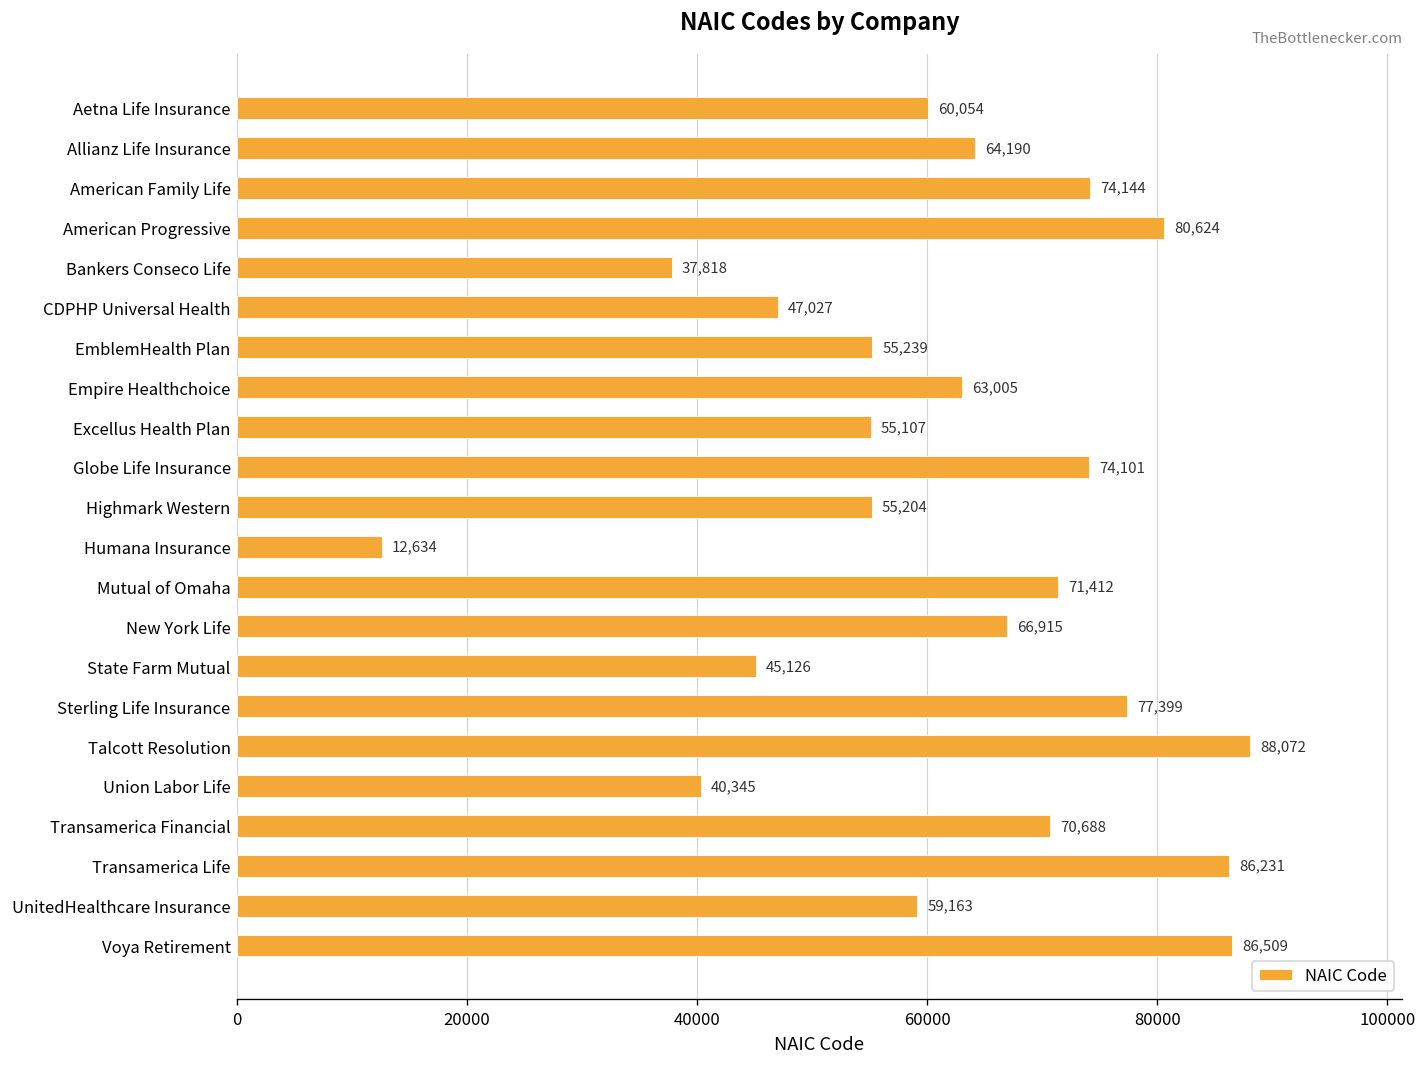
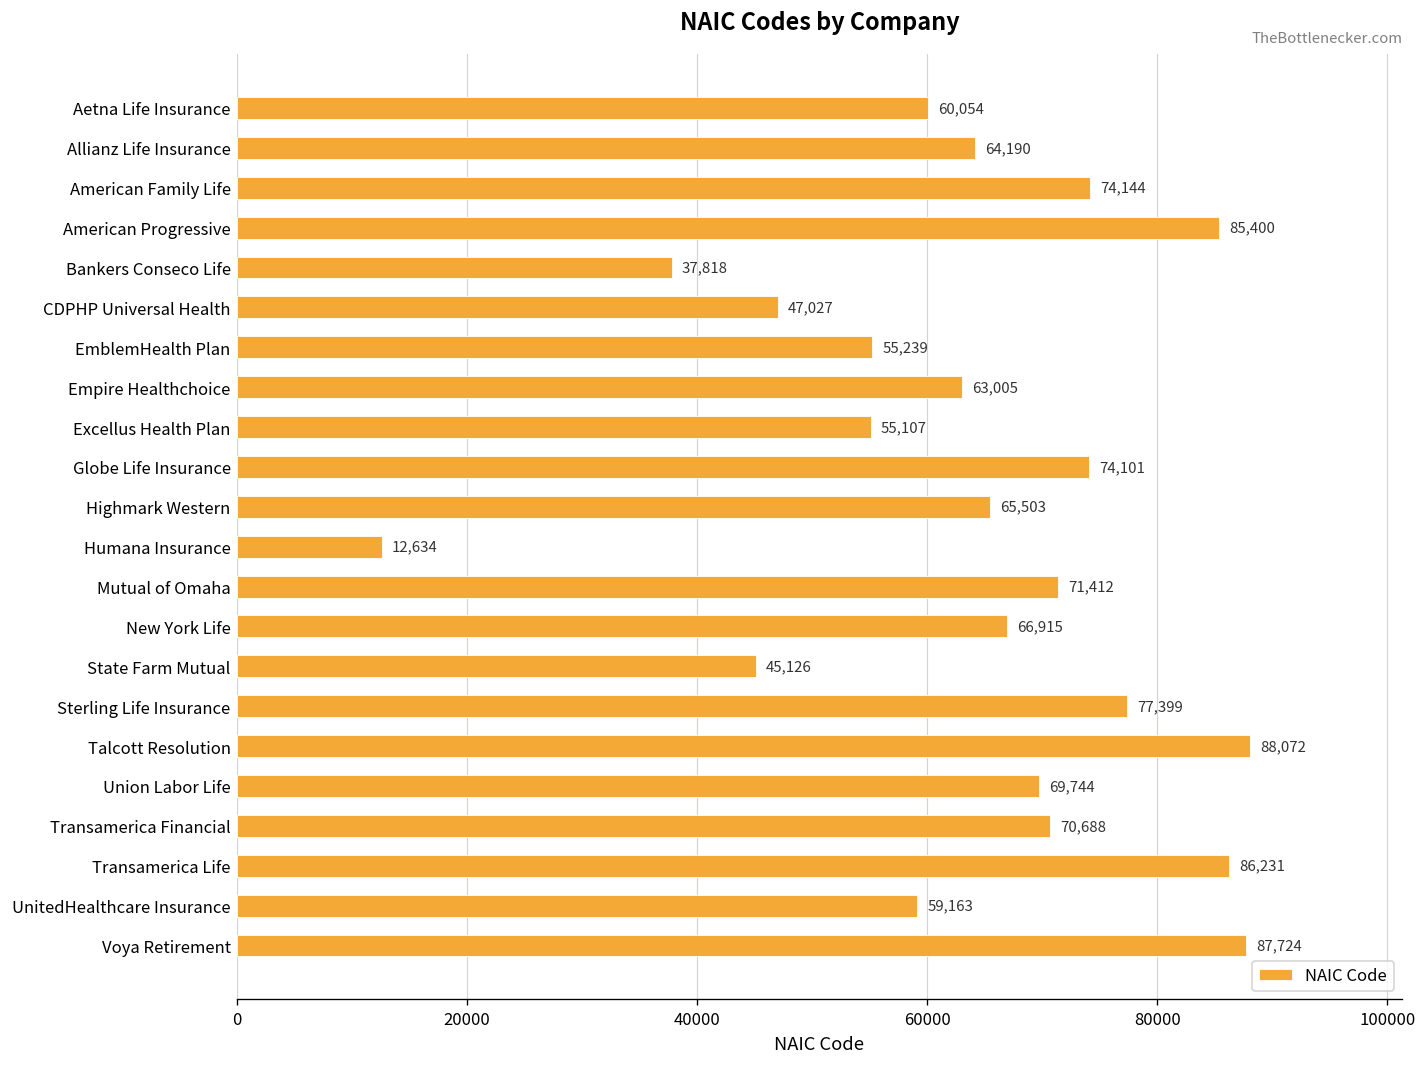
American Progressive: 80,624 -> 85,400
Highmark Western: 55,204 -> 65,503
Union Labor Life: 40,345 -> 69,744
Voya Retirement: 86,509 -> 87,724
